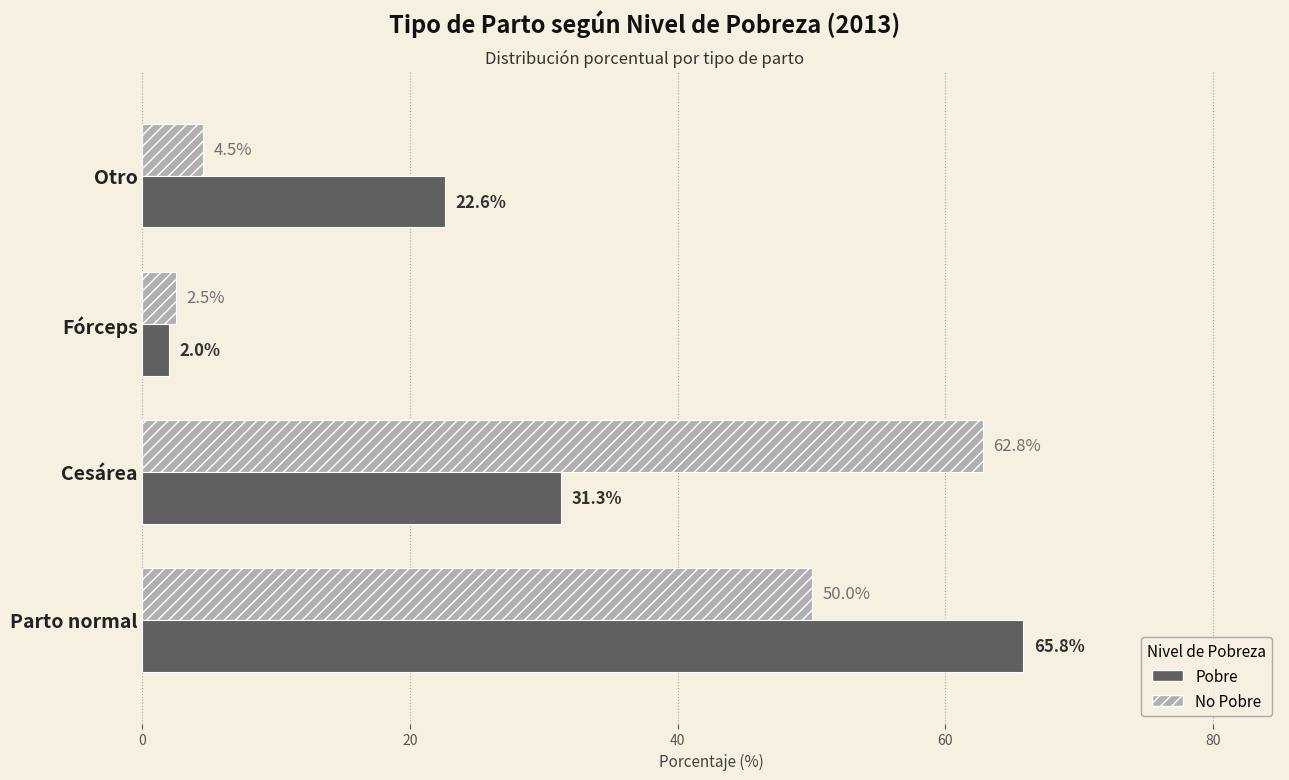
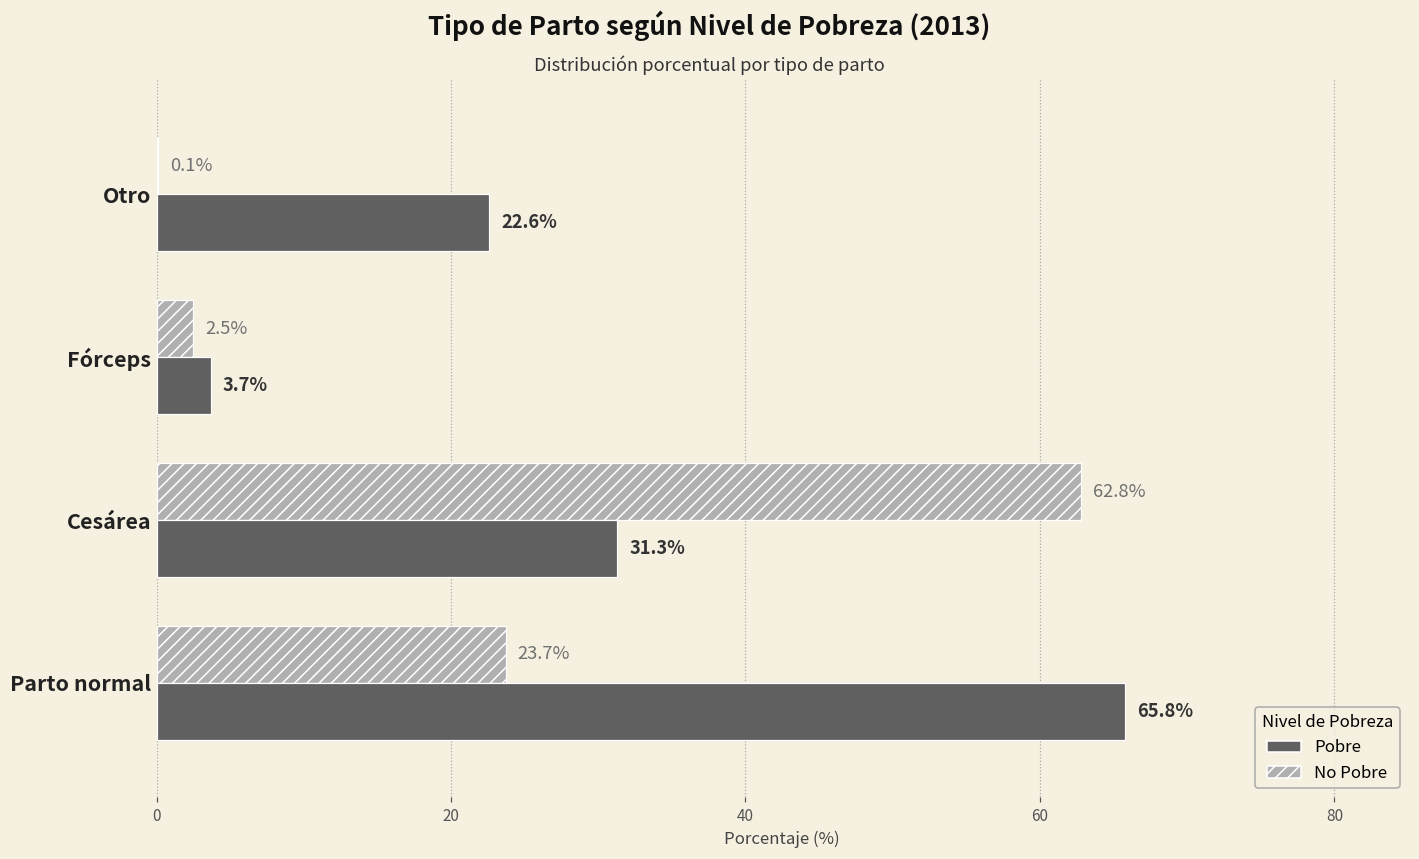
No Pobre, Otro: 4.5% -> 0.1%
Pobre, Fórceps: 2.0% -> 3.7%
No Pobre, Parto normal: 50.0% -> 23.7%
